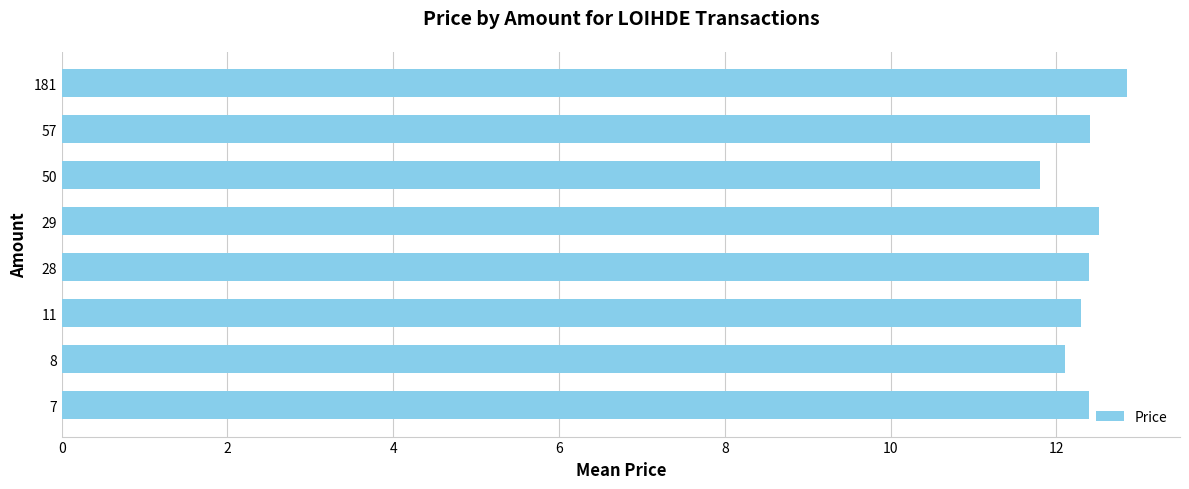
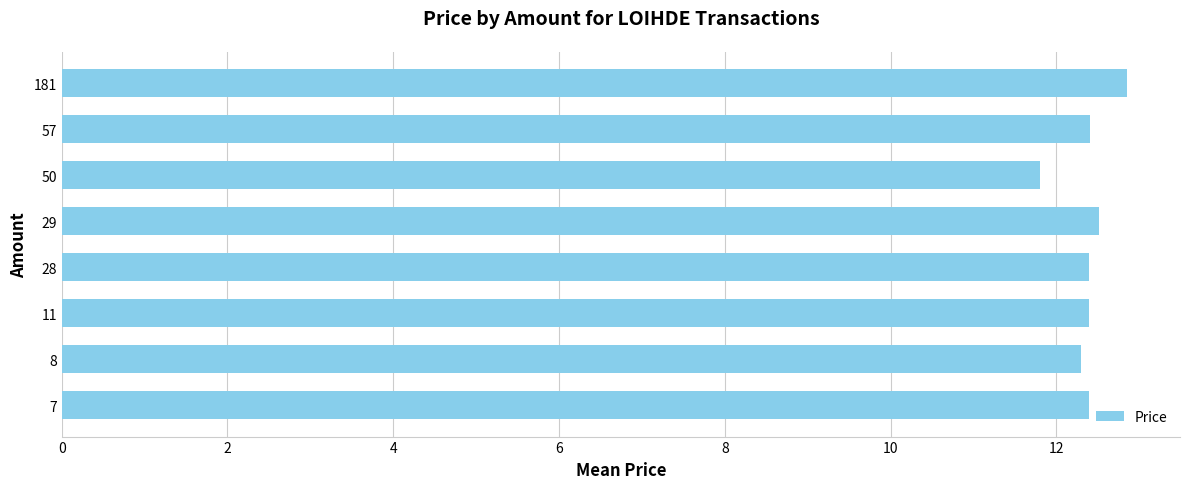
11: 12.3 -> 12.4
8: 12.1 -> 12.3
